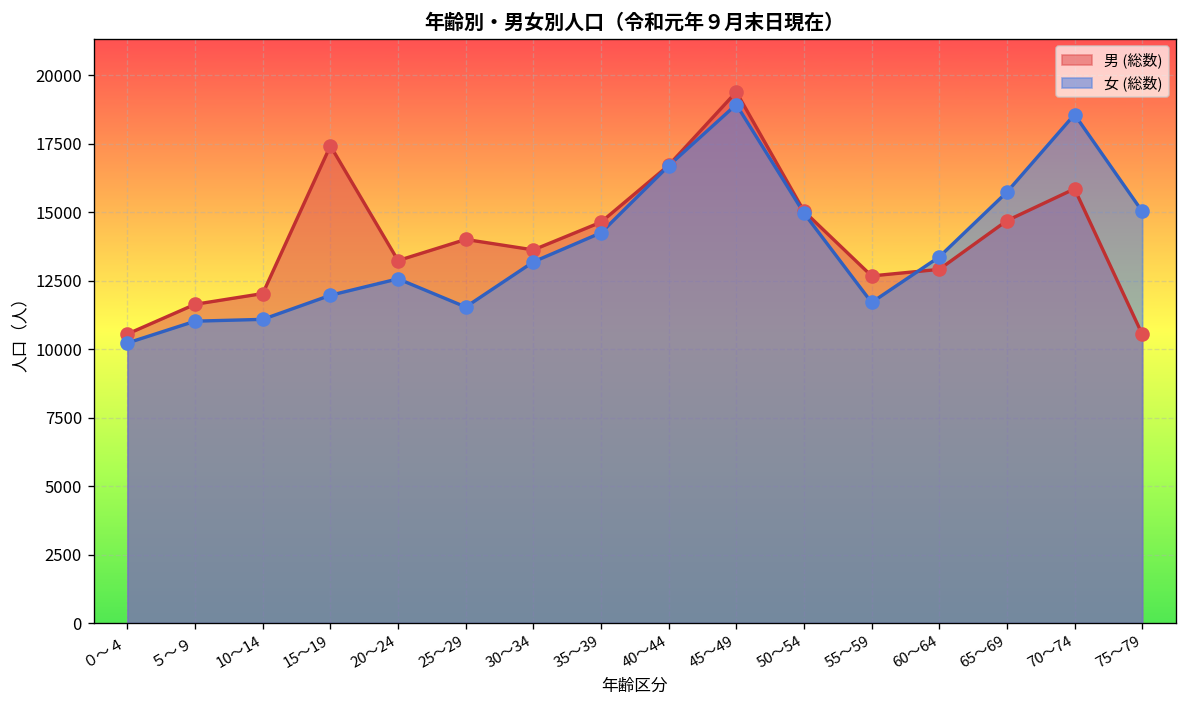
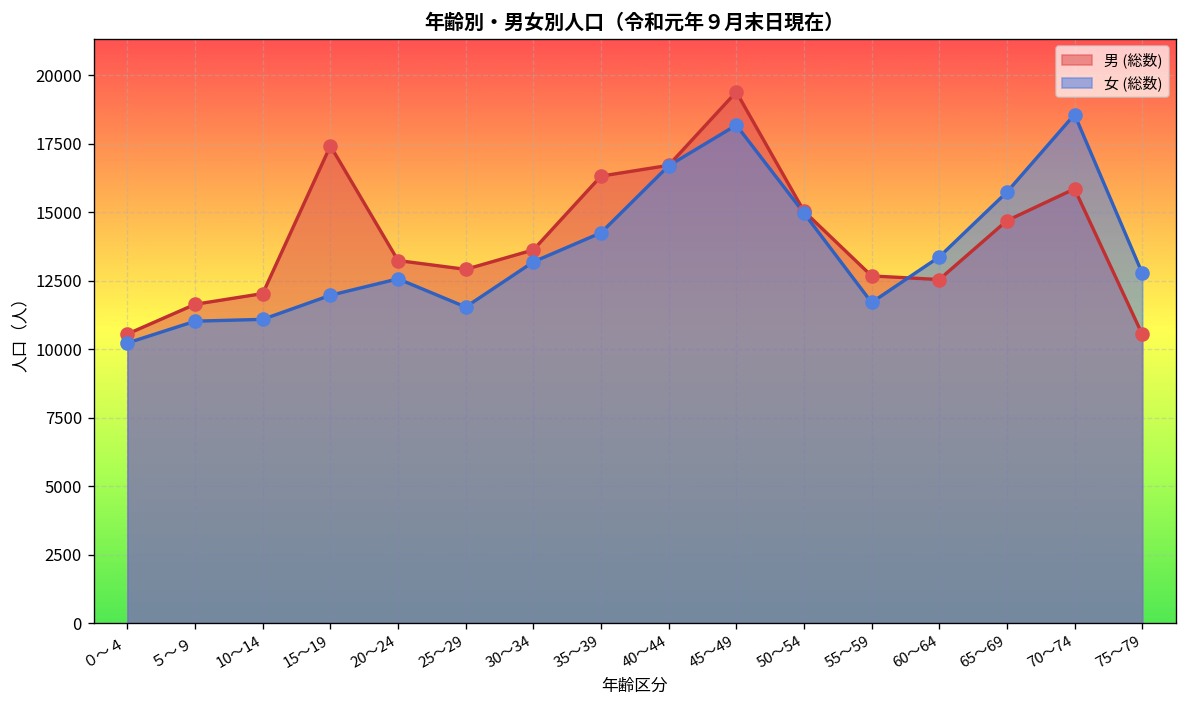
男 (総数), 25～29: 14000 -> 12900
男 (総数), 35～39: 14600 -> 16300
女 (総数), 45～49: 18900 -> 18200
男 (総数), 60～64: 12900 -> 12500
女 (総数), 75～79: 15000 -> 12800
